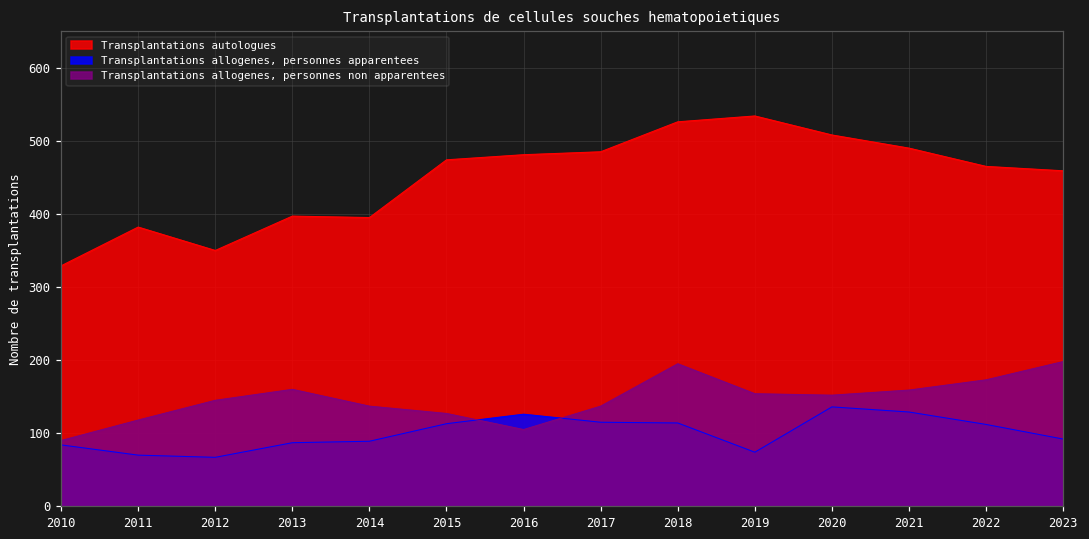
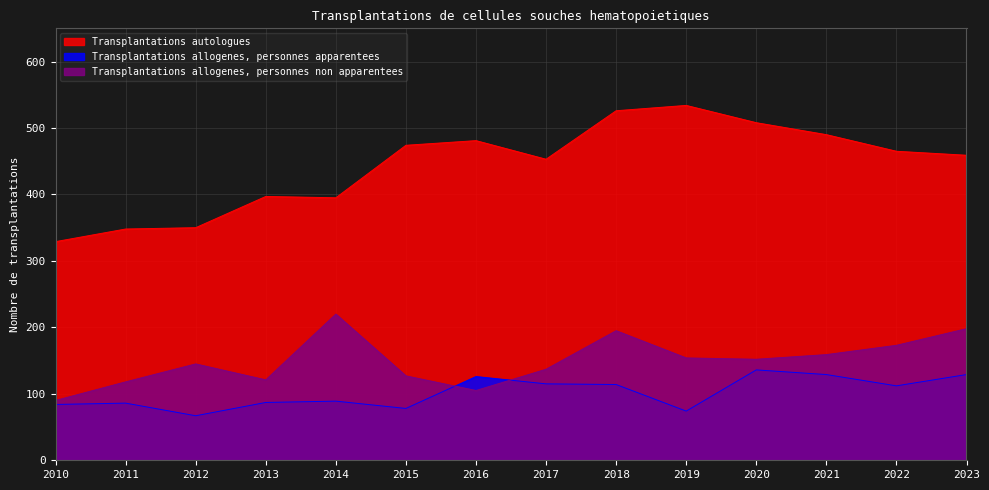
Transplantations autologues, 2011: 380 -> 350
Transplantations allogenes, personnes apparentees, 2011: 70 -> 90
Transplantations allogenes, personnes non apparentees, 2013: 160 -> 120
Transplantations allogenes, personnes non apparentees, 2014: 140 -> 220
Transplantations allogenes, personnes apparentees, 2015: 110 -> 80
Transplantations autologues, 2017: 490 -> 450
Transplantations allogenes, personnes apparentees, 2023: 90 -> 130
